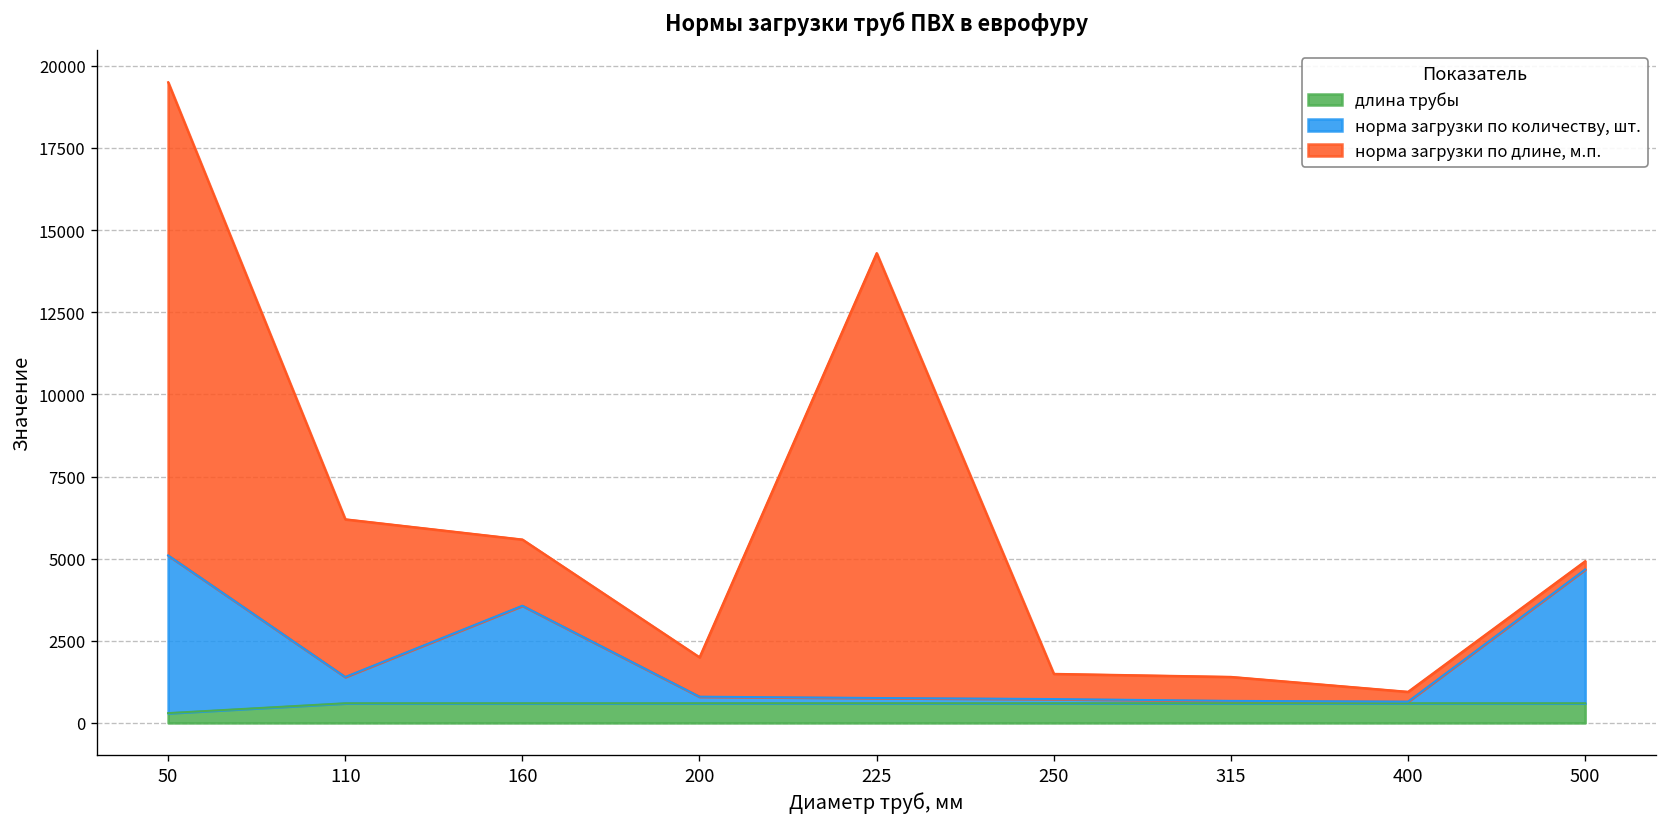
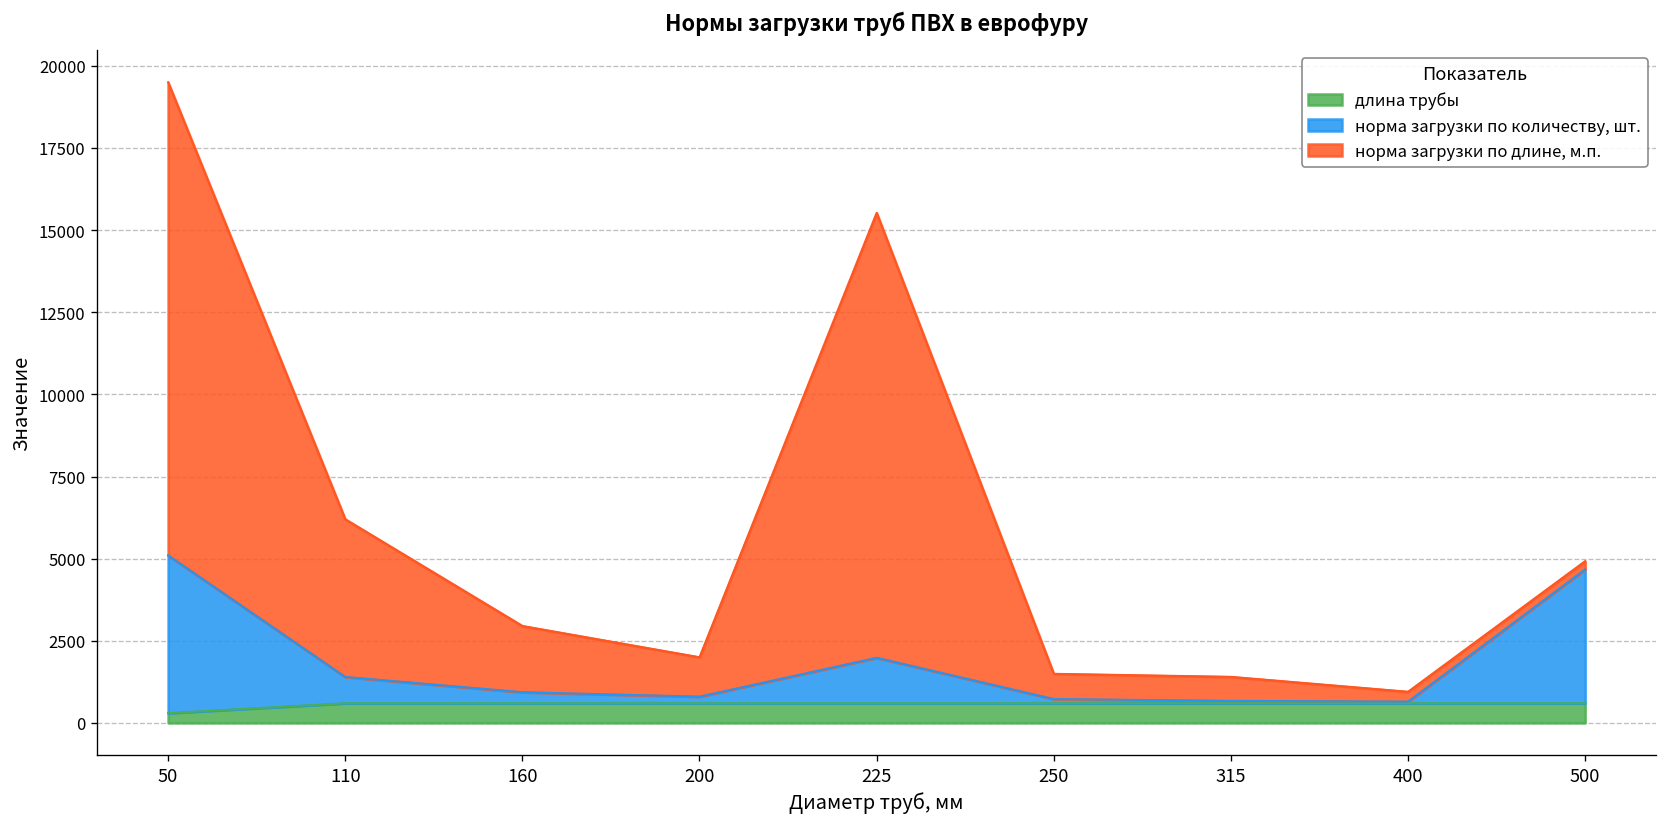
норма загрузки по количеству, шт., 160: 3000 -> 300
норма загрузки по количеству, шт., 225: 200 -> 1400
